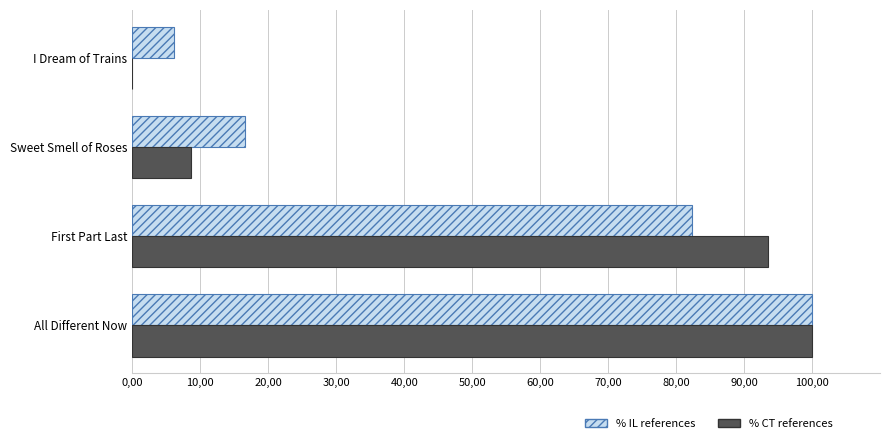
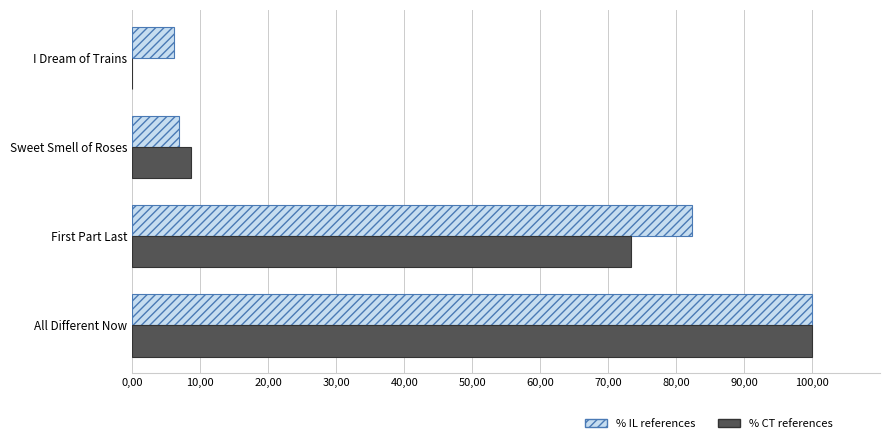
% IL references, Sweet Smell of Roses: 1700 -> 700
% CT references, First Part Last: 9400 -> 7300
